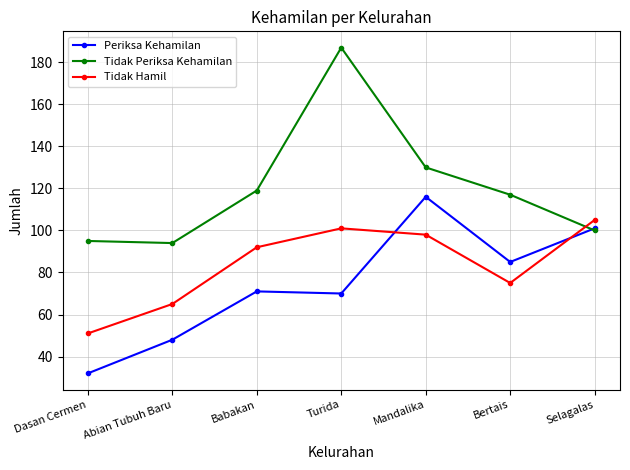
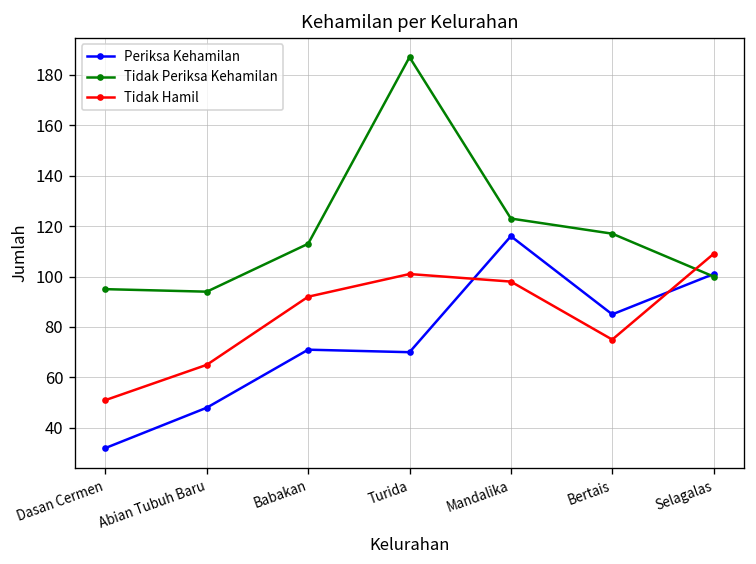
Tidak Periksa Kehamilan, Babakan: 119 -> 113
Tidak Periksa Kehamilan, Mandalika: 130 -> 123
Tidak Hamil, Selagalas: 105 -> 109
